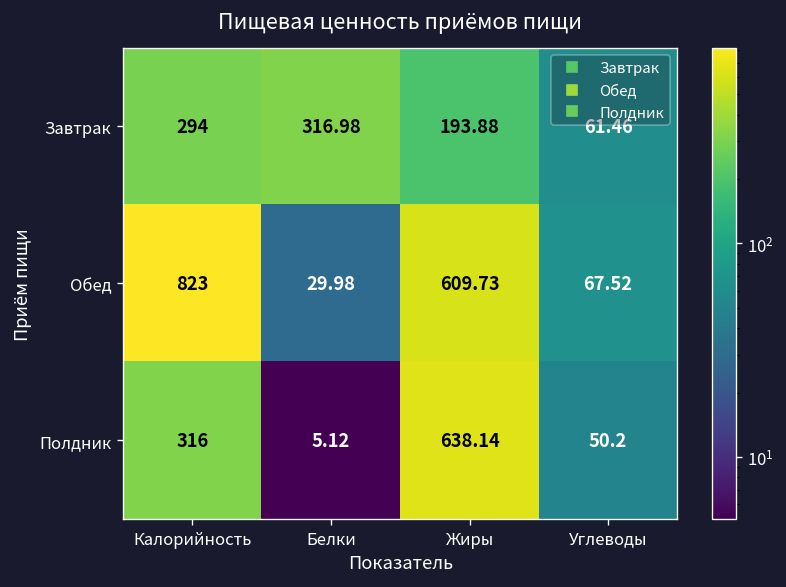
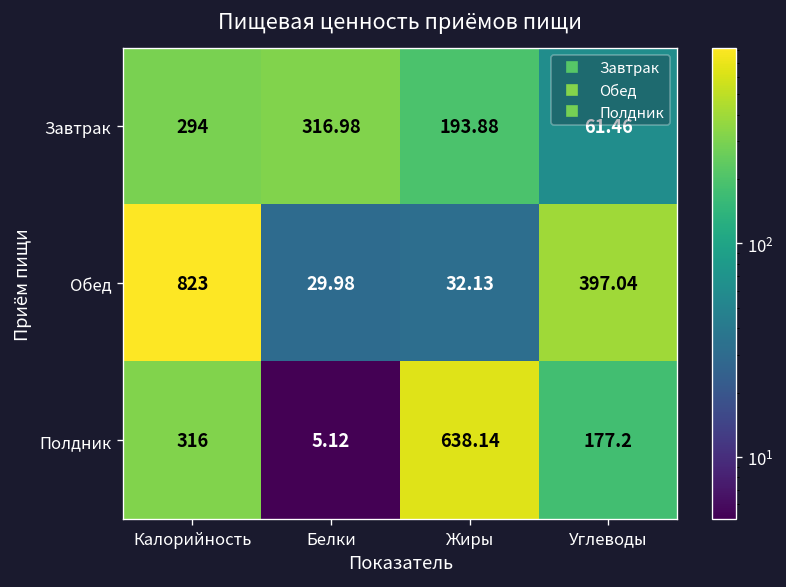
Обед, Жиры: 609.73 -> 32.13
Обед, Углеводы: 67.52 -> 397.04
Полдник, Углеводы: 50.2 -> 177.2
